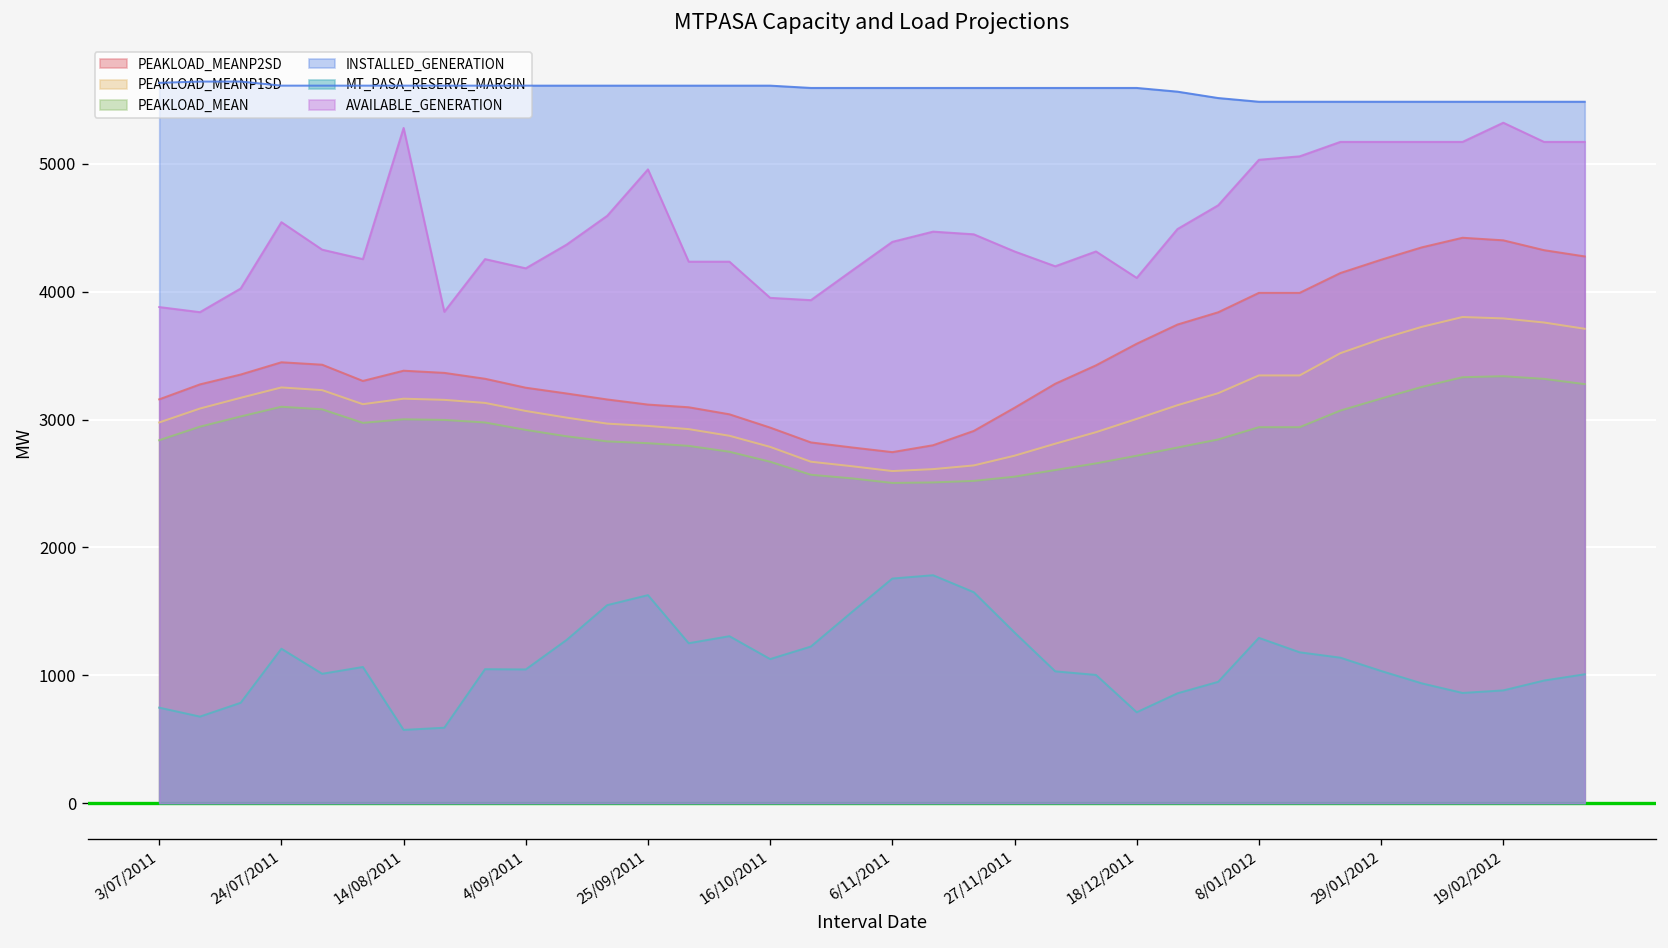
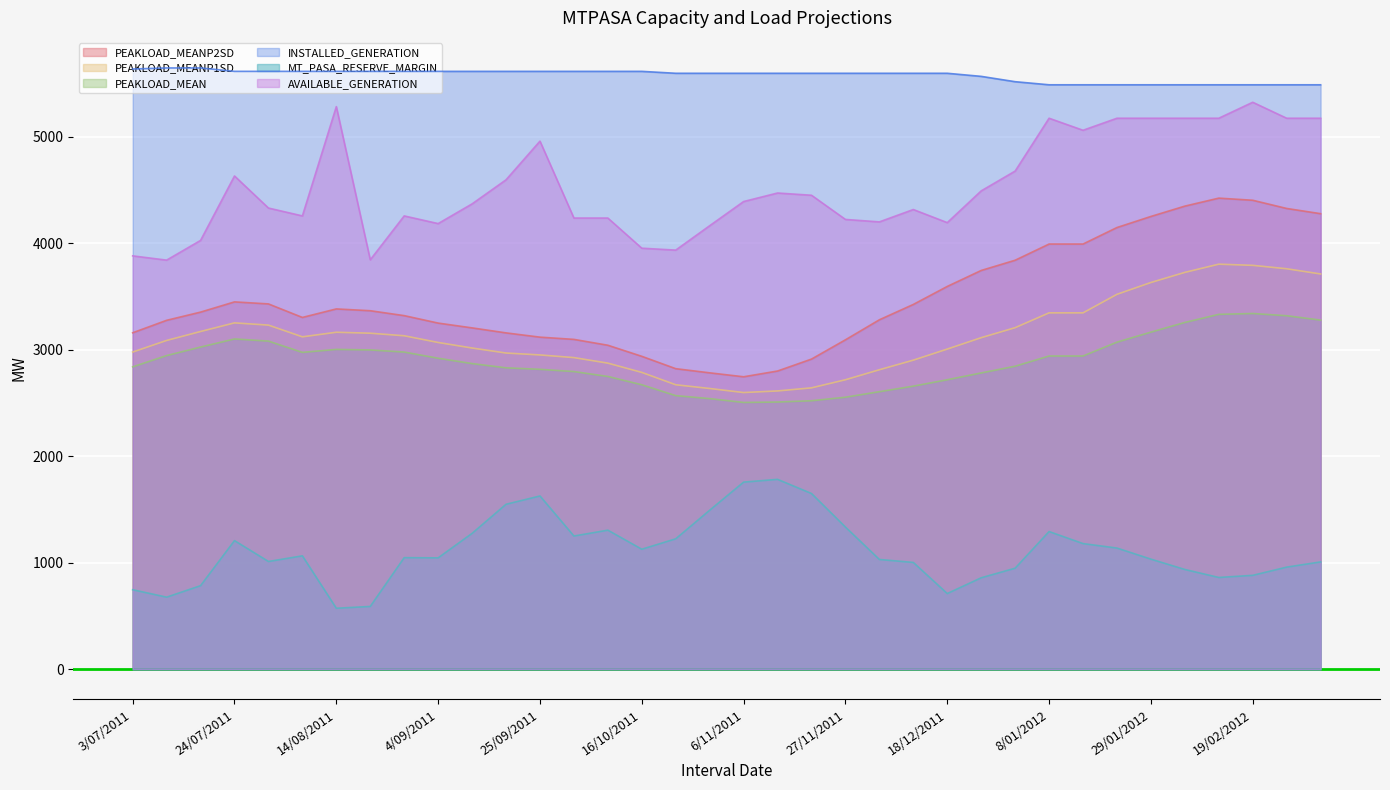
AVAILABLE_GENERATION, 24/07/2011: 4550 -> 4630
AVAILABLE_GENERATION, 27/11/2011: 4320 -> 4220
AVAILABLE_GENERATION, 18/12/2011: 4110 -> 4190
AVAILABLE_GENERATION, 8/01/2012: 5030 -> 5170
